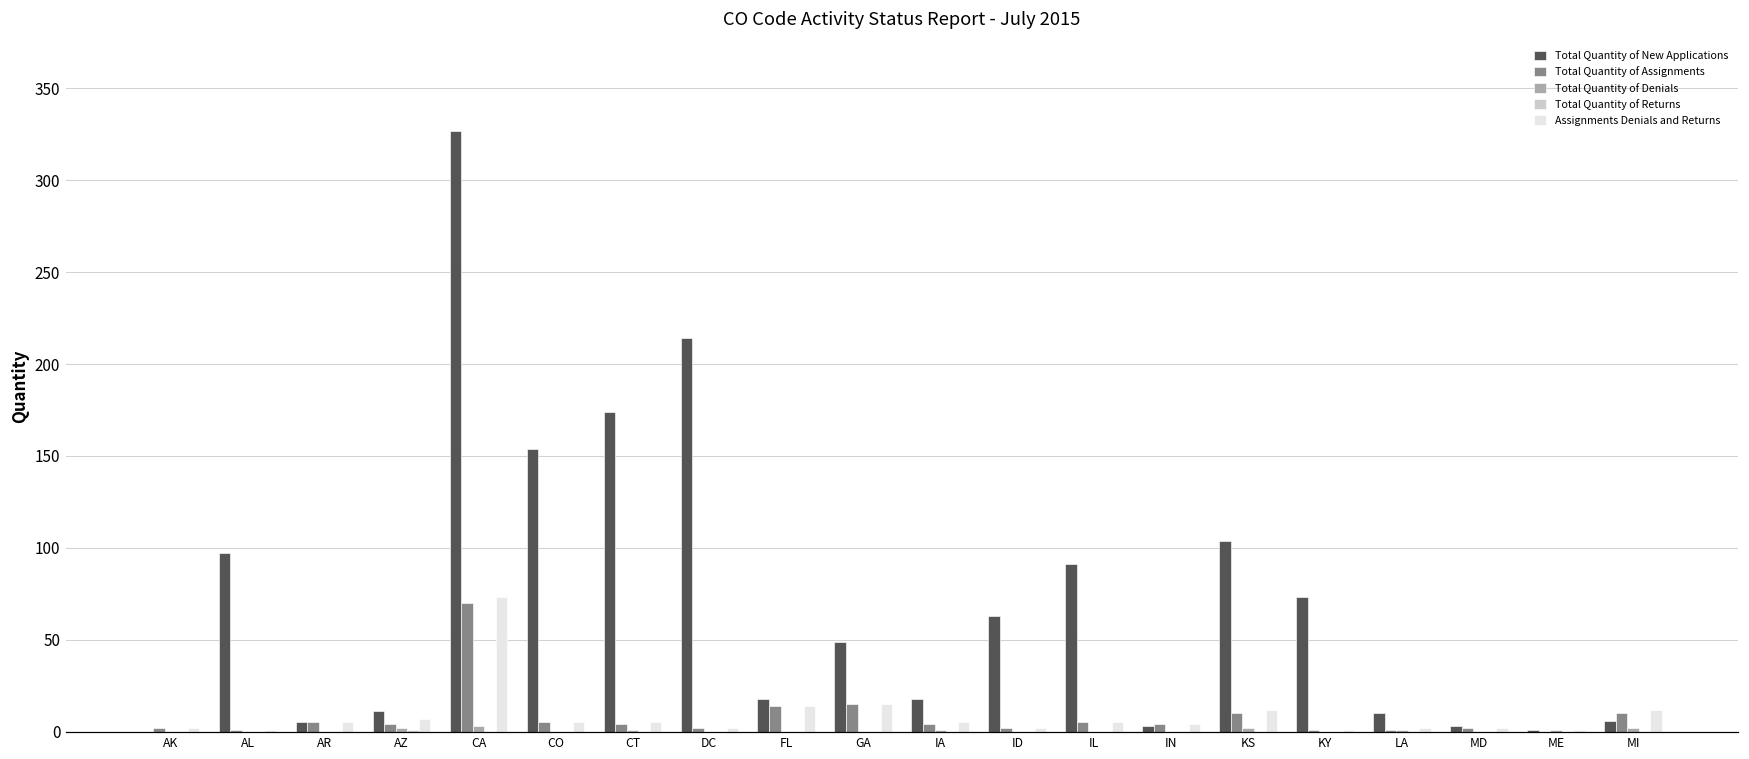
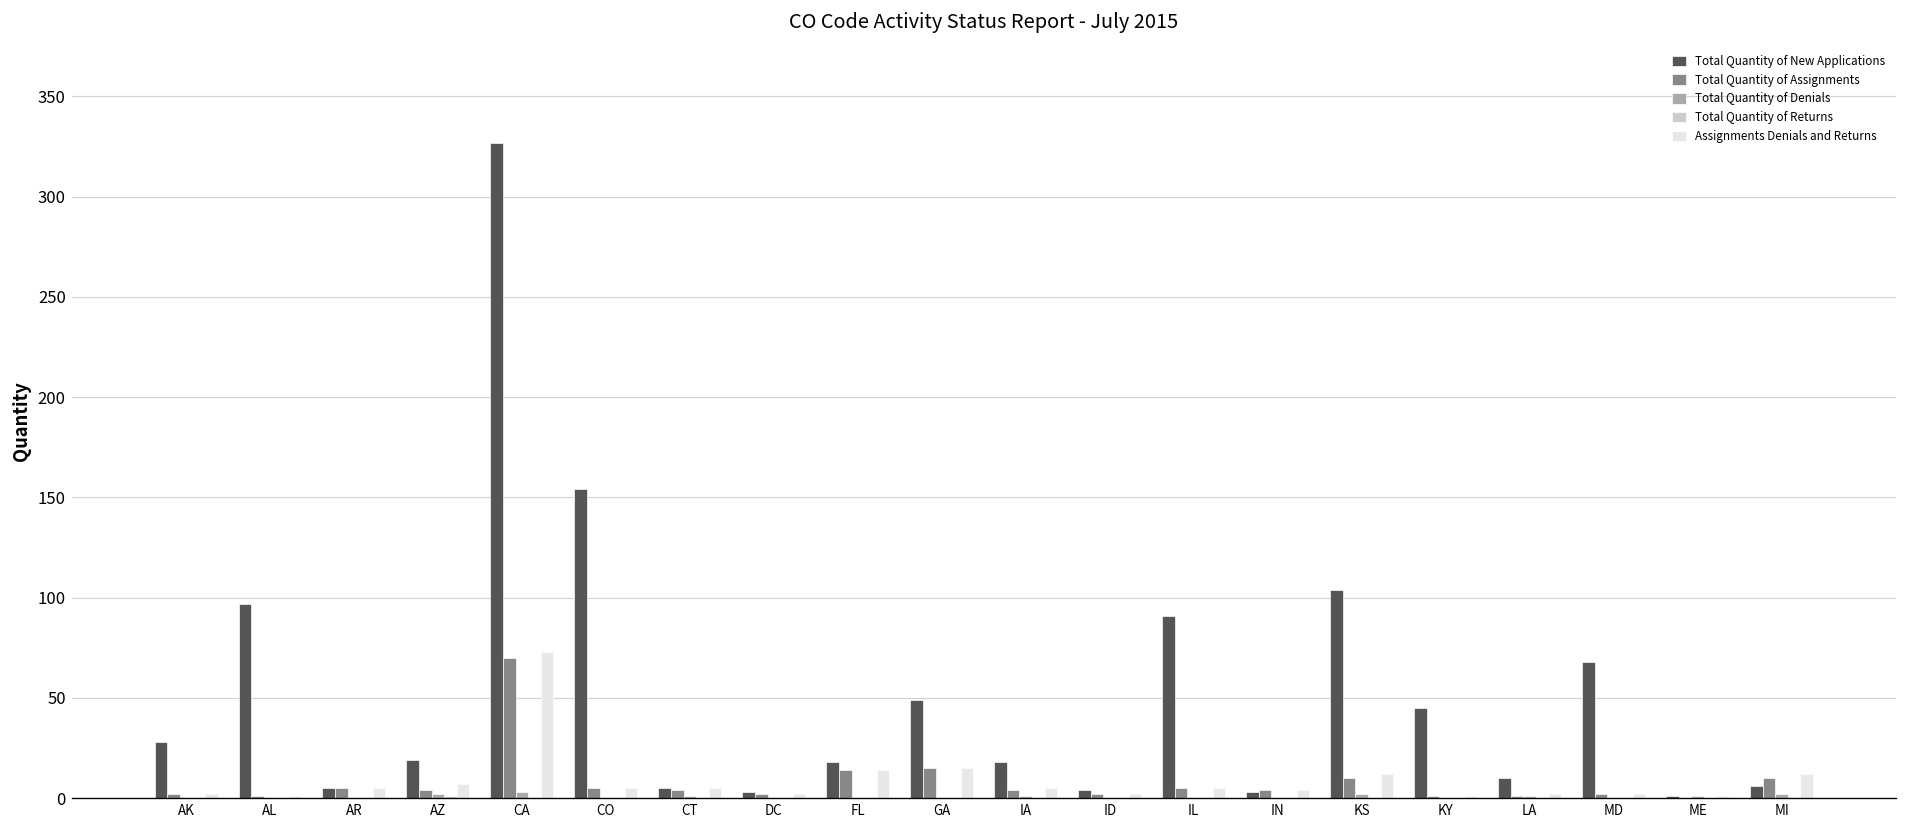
Total Quantity of New Applications, AK: 0 -> 28
Total Quantity of New Applications, AZ: 11 -> 19
Total Quantity of New Applications, CT: 174 -> 5
Total Quantity of New Applications, DC: 214 -> 3
Total Quantity of New Applications, ID: 63 -> 4
Total Quantity of New Applications, KY: 73 -> 45
Total Quantity of New Applications, MD: 3 -> 68
